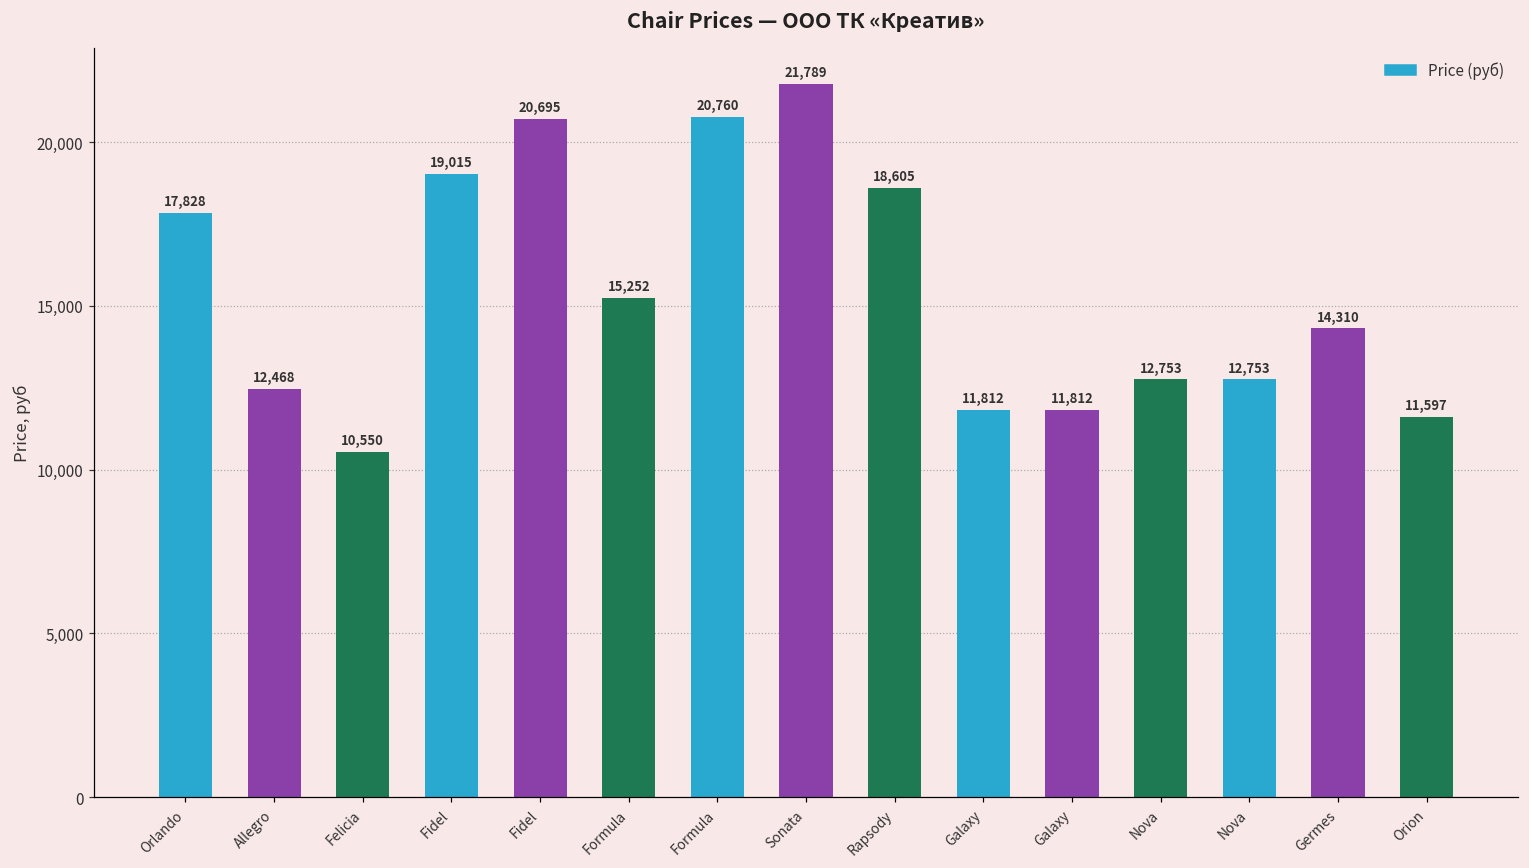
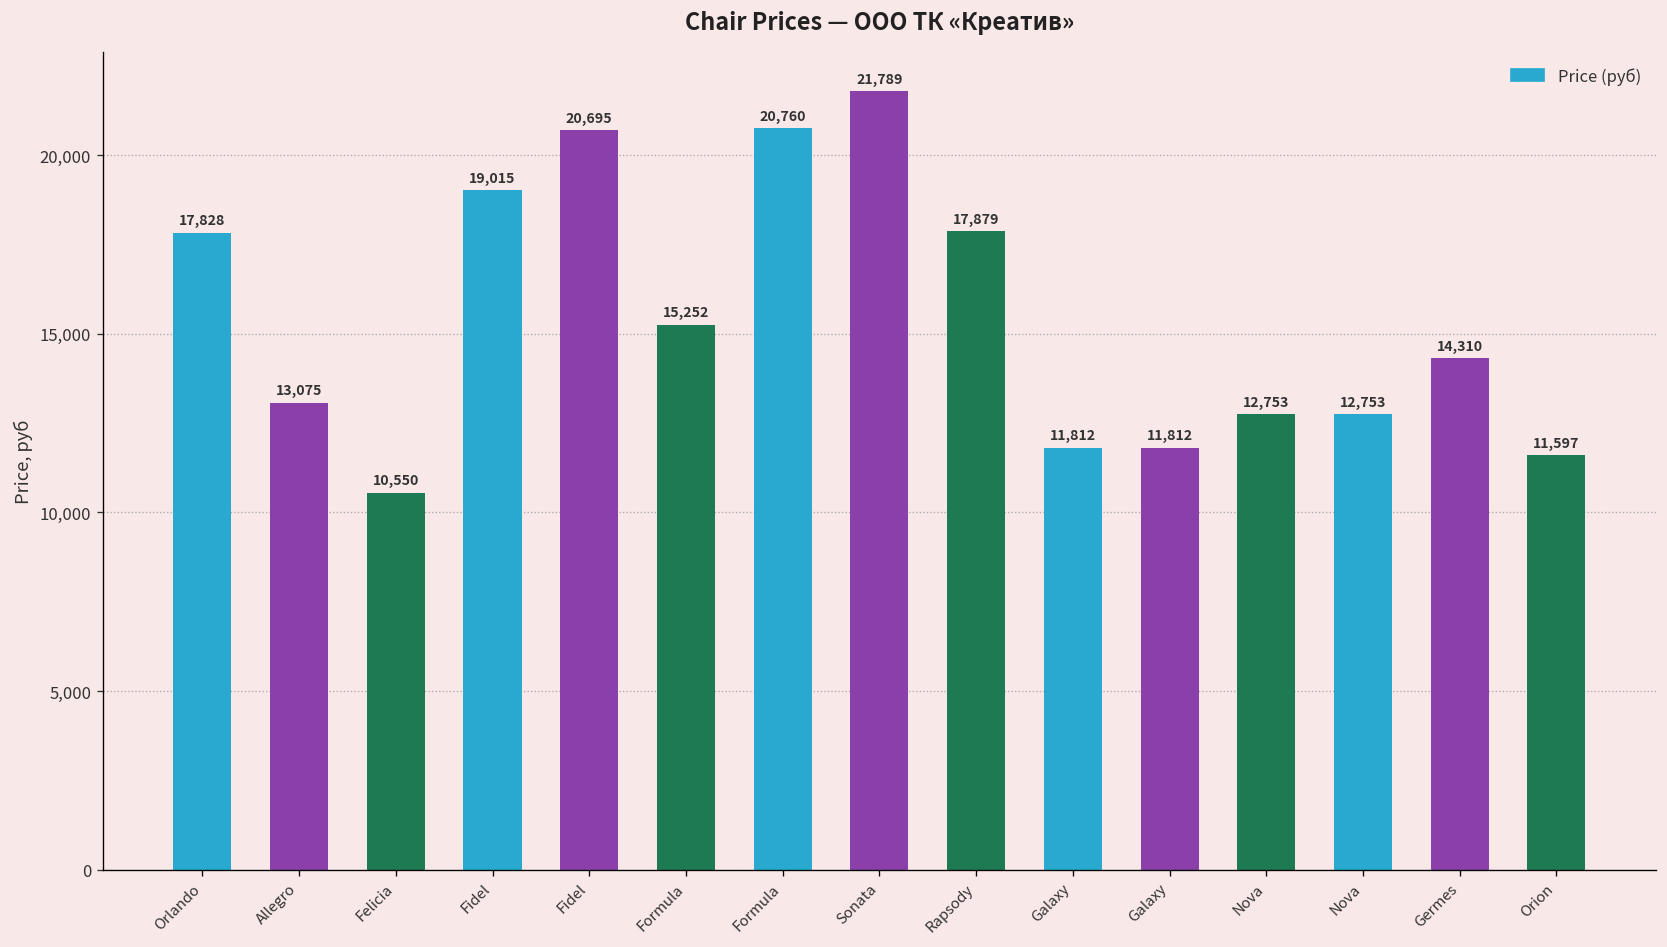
Allegro: 12,468 -> 13,075
Rapsody: 18,605 -> 17,879
